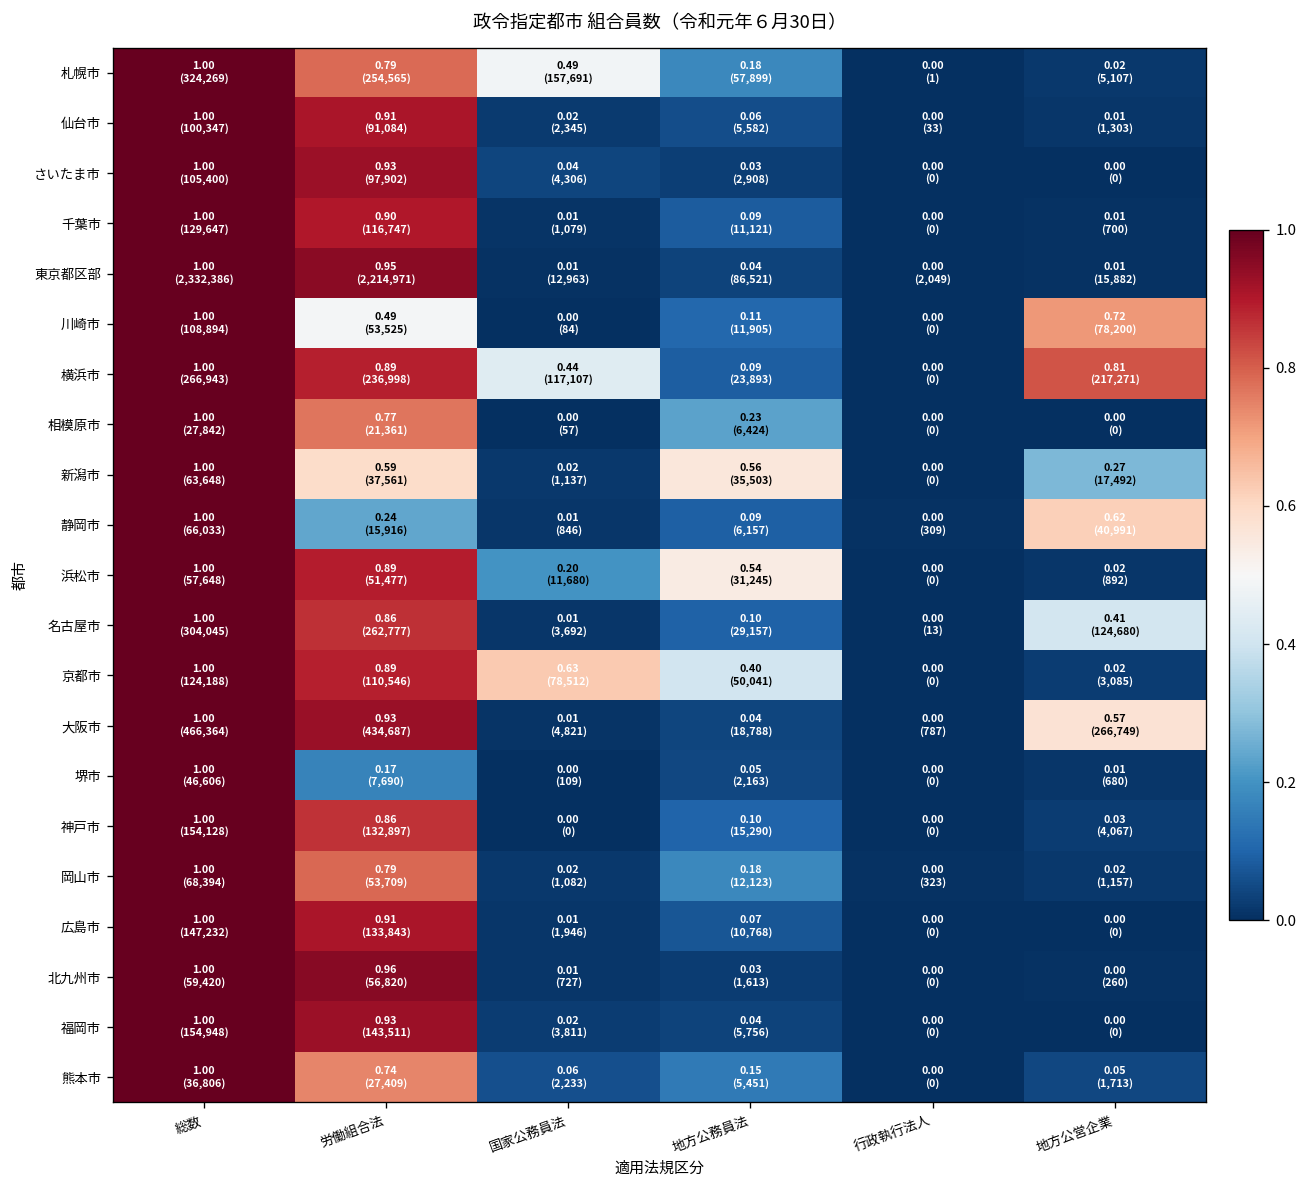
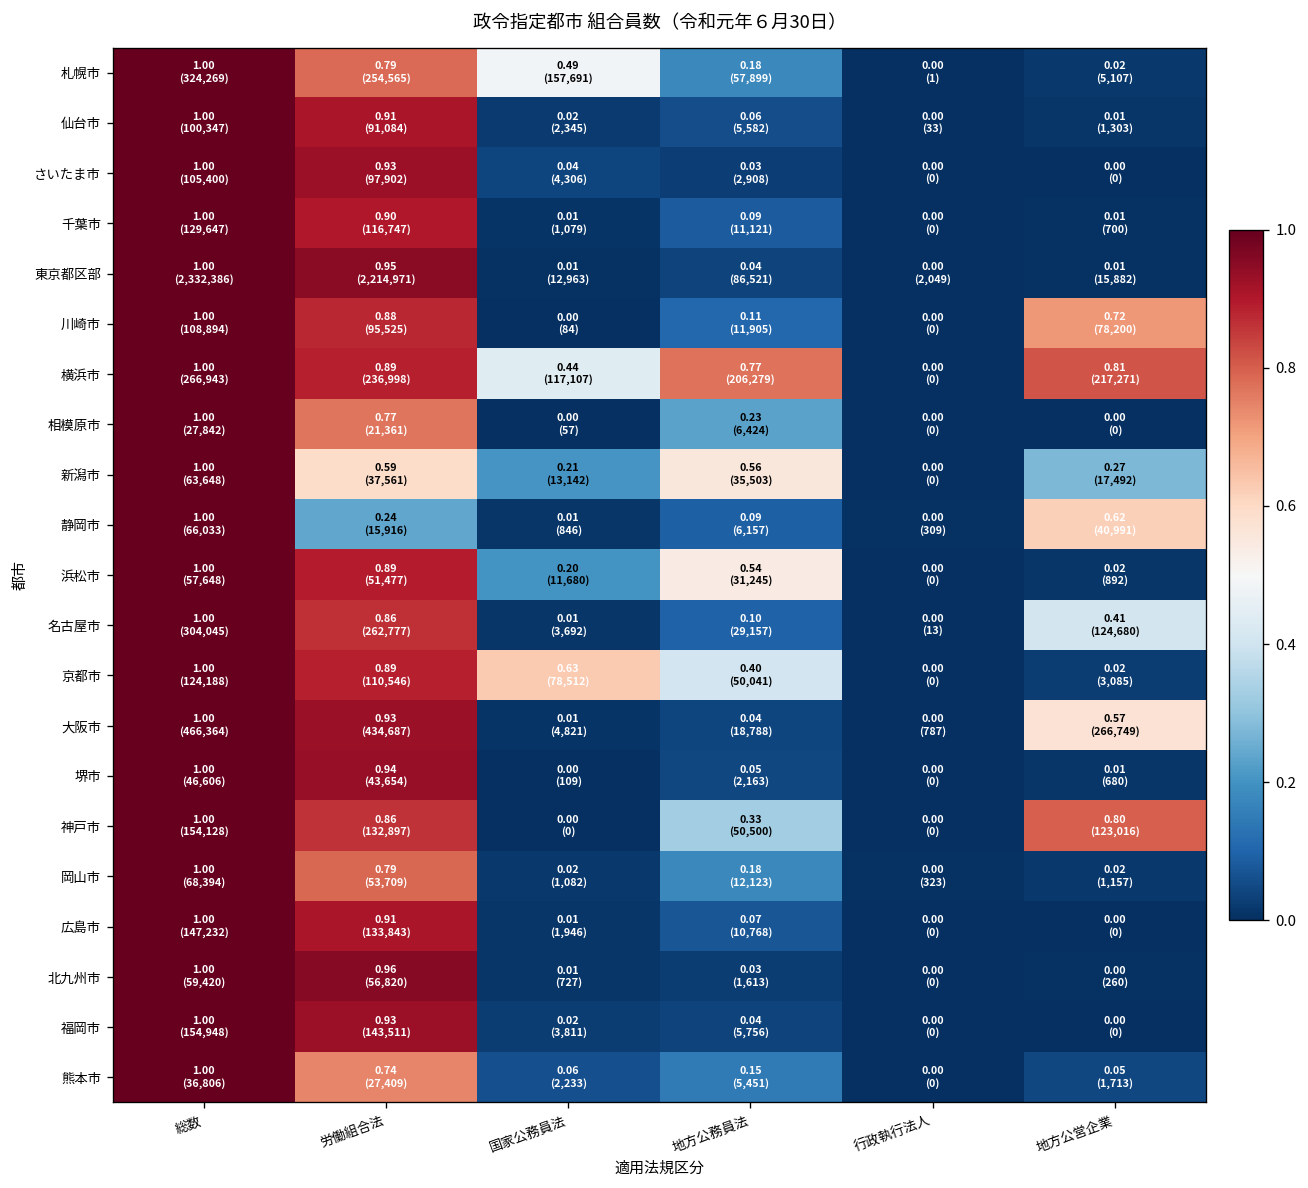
川崎市, 労働組合法: 0.49 (53,525) -> 0.88 (95,525)
横浜市, 地方公務員法: 0.09 (23,893) -> 0.77 (206,279)
新潟市, 国家公務員法: 0.02 (1,137) -> 0.21 (13,142)
堺市, 労働組合法: 0.17 (7,690) -> 0.94 (43,654)
神戸市, 地方公務員法: 0.10 (15,290) -> 0.33 (50,500)
神戸市, 地方公営企業: 0.03 (4,067) -> 0.80 (123,016)
